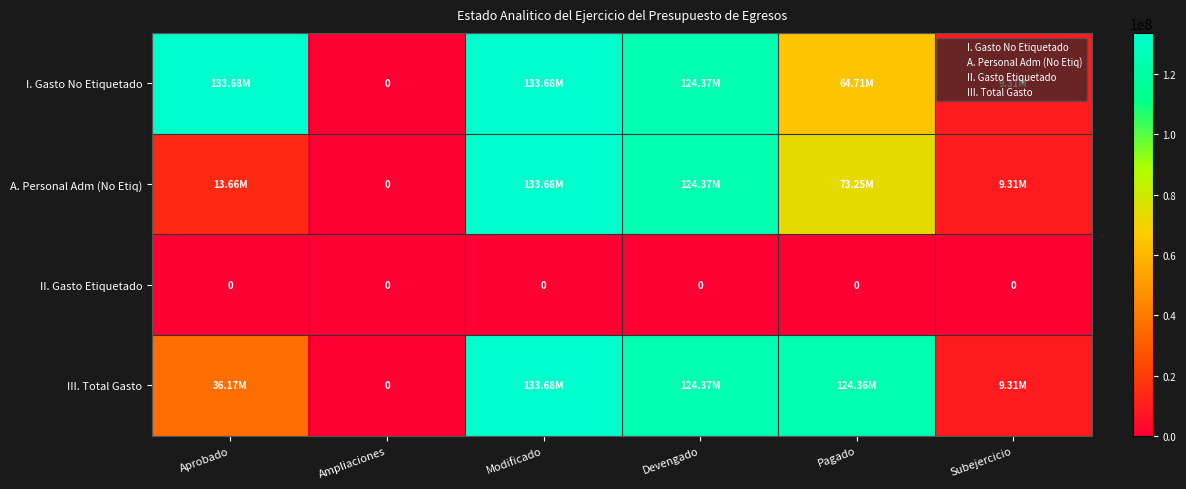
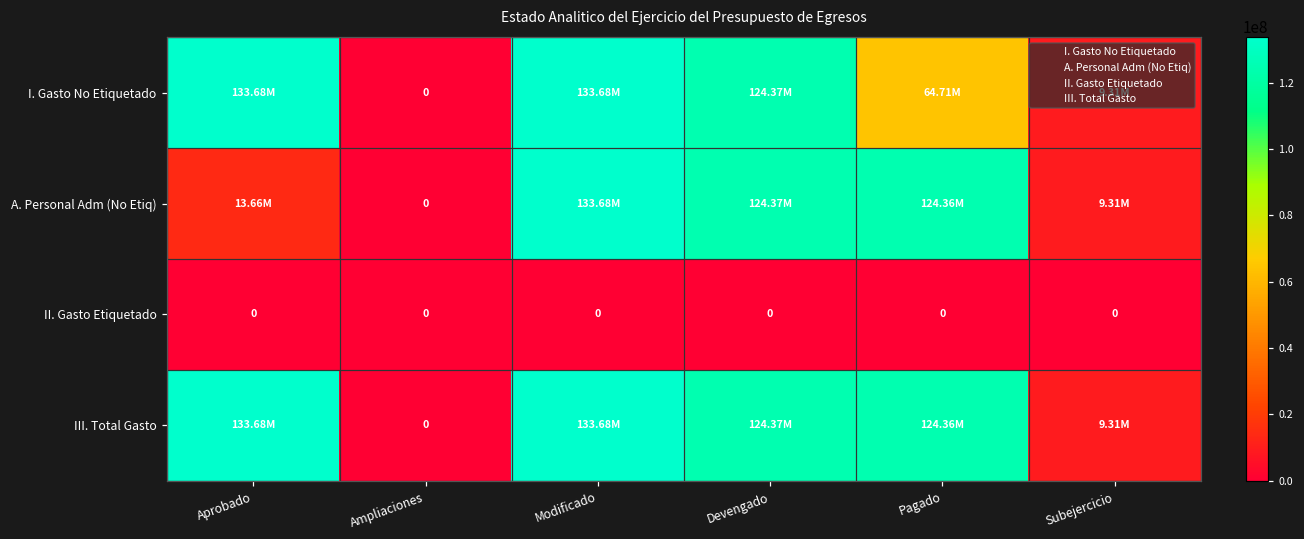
A. Personal Adm (No Etiq), Pagado: 73.25M -> 124.36M
III. Total Gasto, Aprobado: 36.17M -> 133.68M
